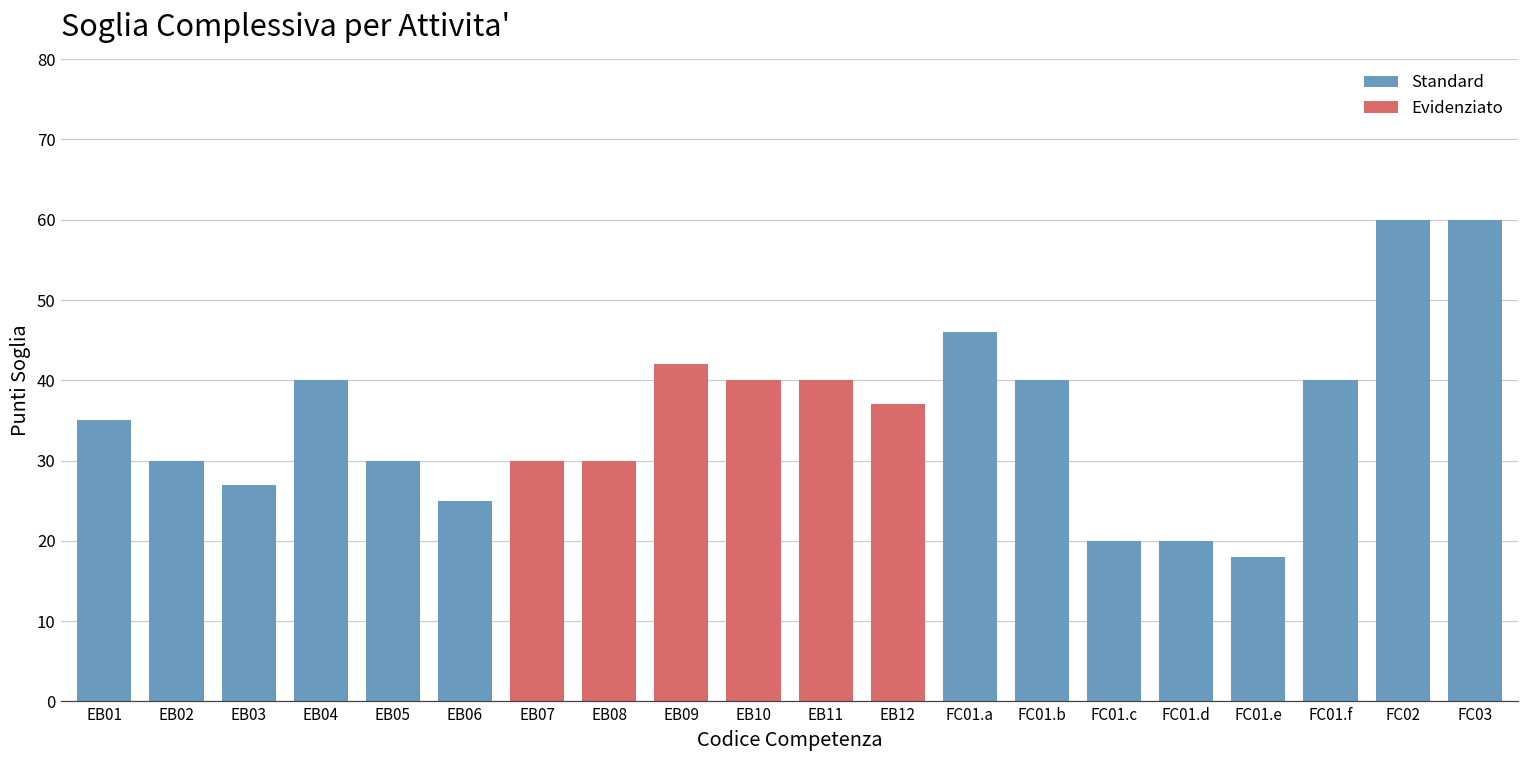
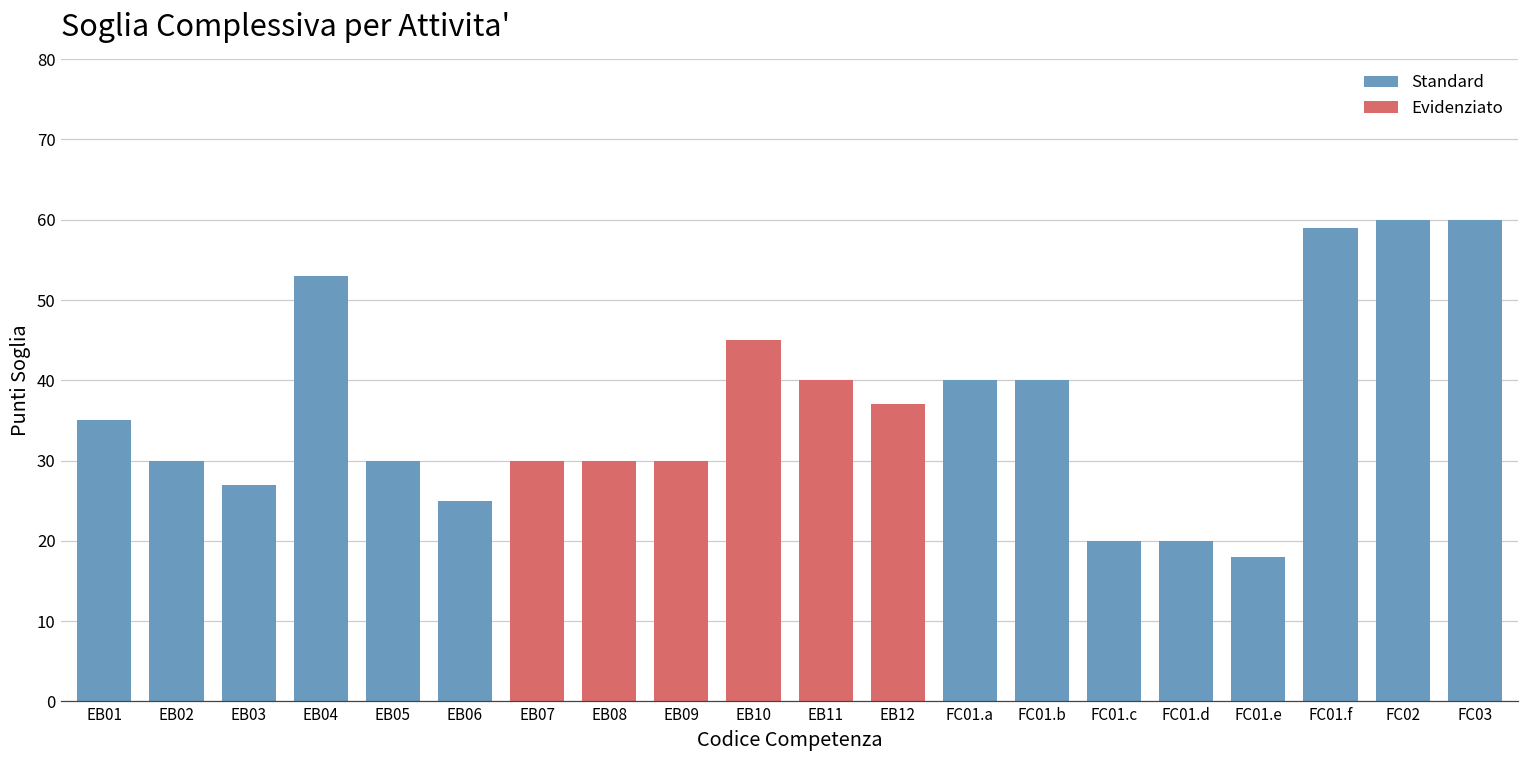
EB04: 40 -> 53
EB09: 42 -> 30
EB10: 40 -> 45
FC01.a: 46 -> 40
FC01.f: 40 -> 59
